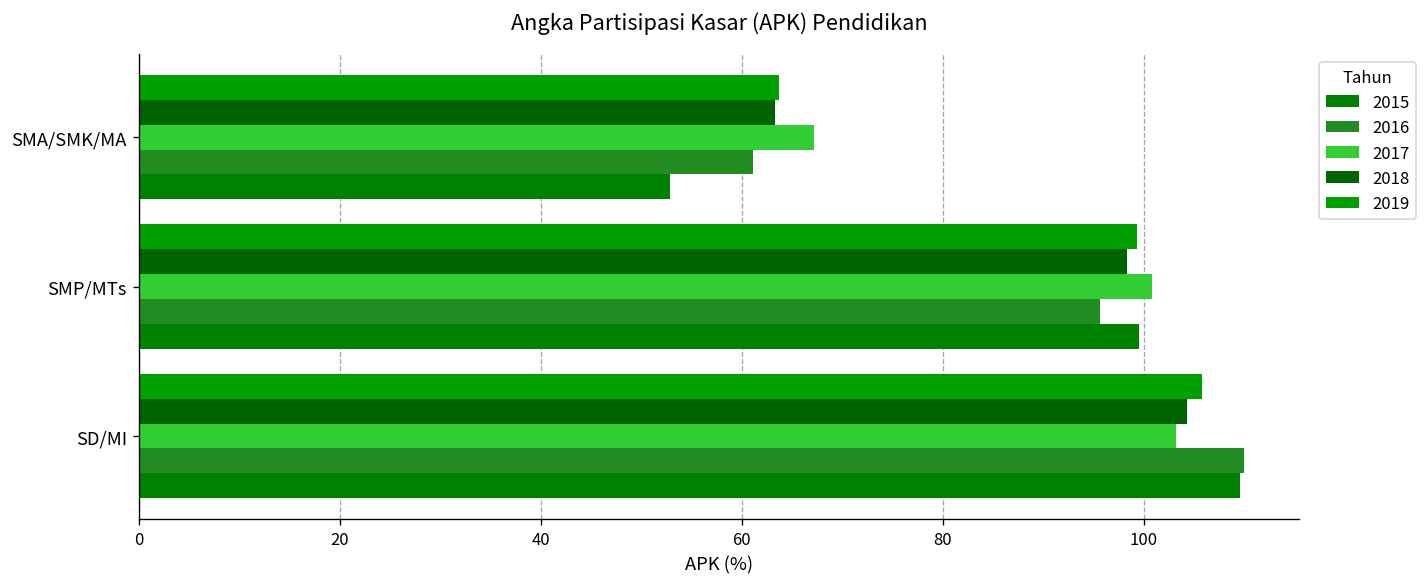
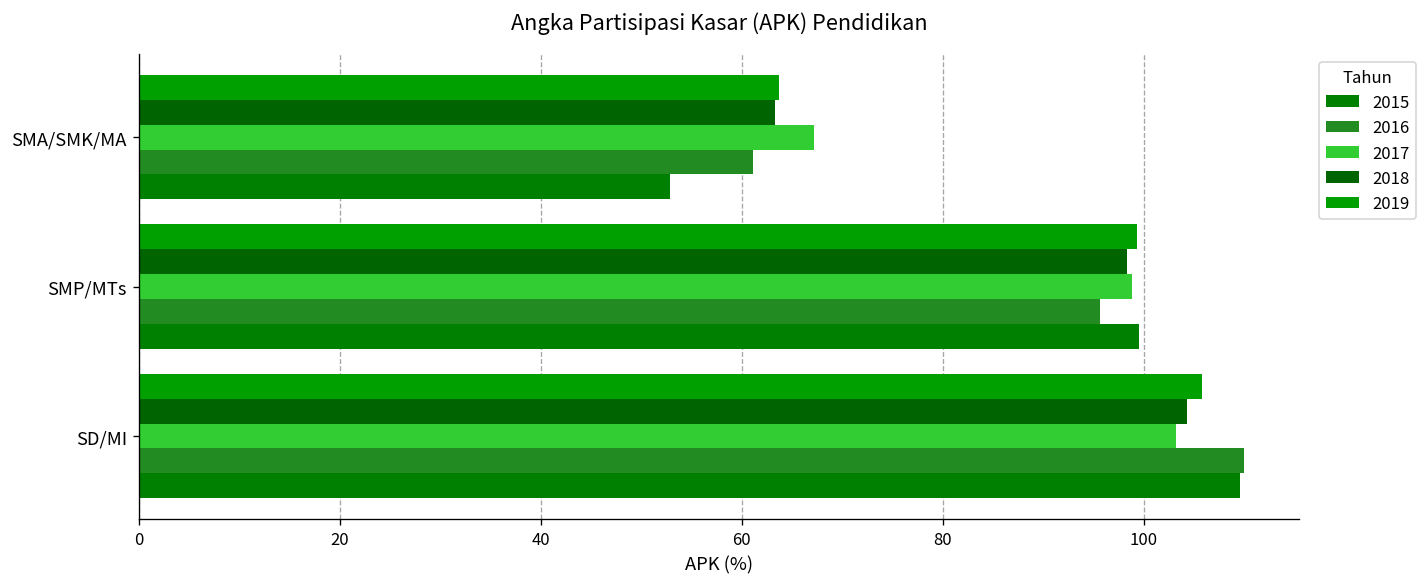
2017, SMP/MTs: 101 -> 99
